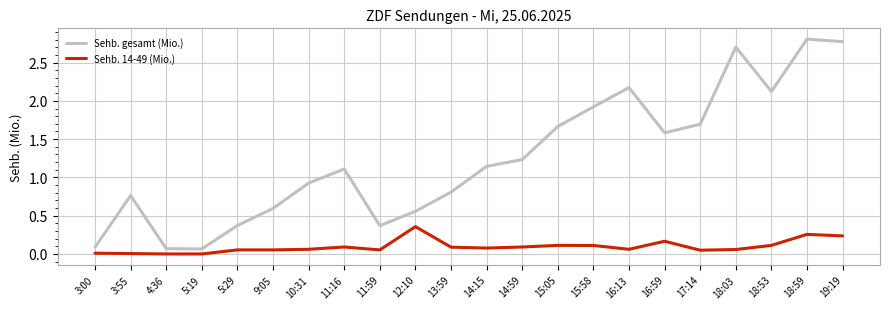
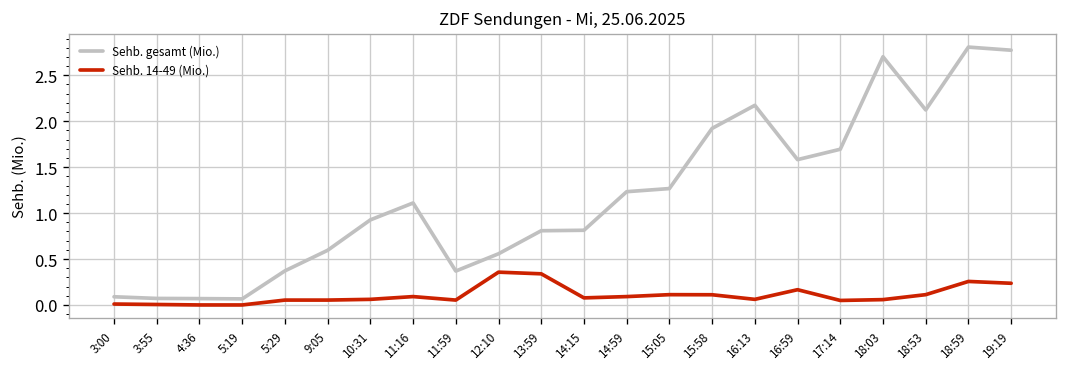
Sehb. gesamt (Mio.), 3:55: 0.8 -> 0.1
Sehb. 14-49 (Mio.), 13:59: 0.1 -> 0.3
Sehb. gesamt (Mio.), 14:15: 1.1 -> 0.8
Sehb. gesamt (Mio.), 15:05: 1.7 -> 1.3
